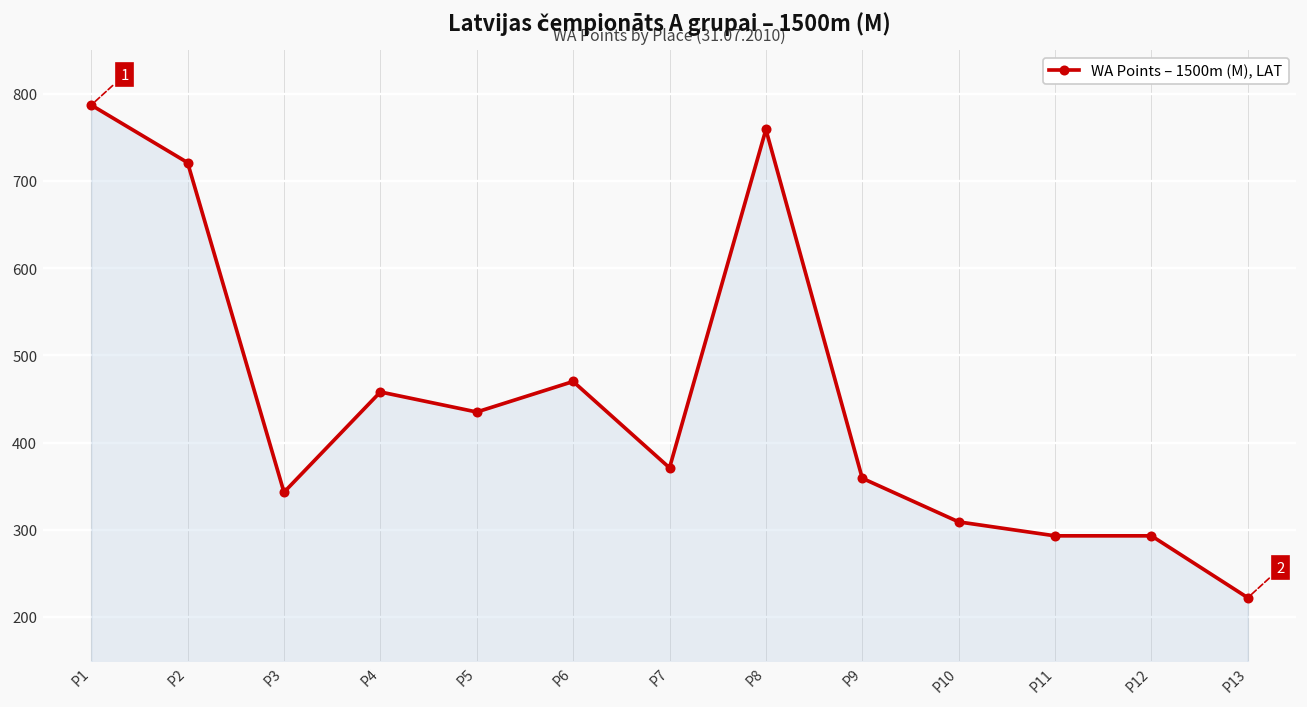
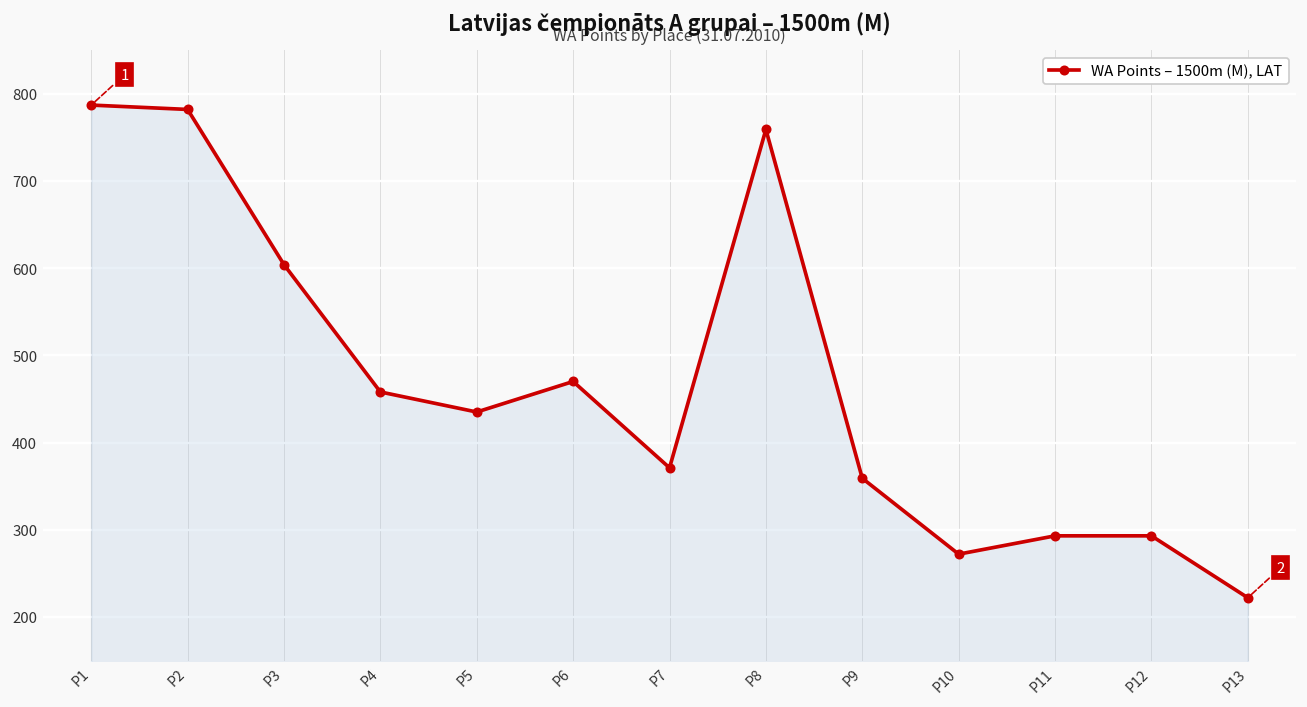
P2: 720 -> 780
P3: 340 -> 600
P10: 310 -> 270
